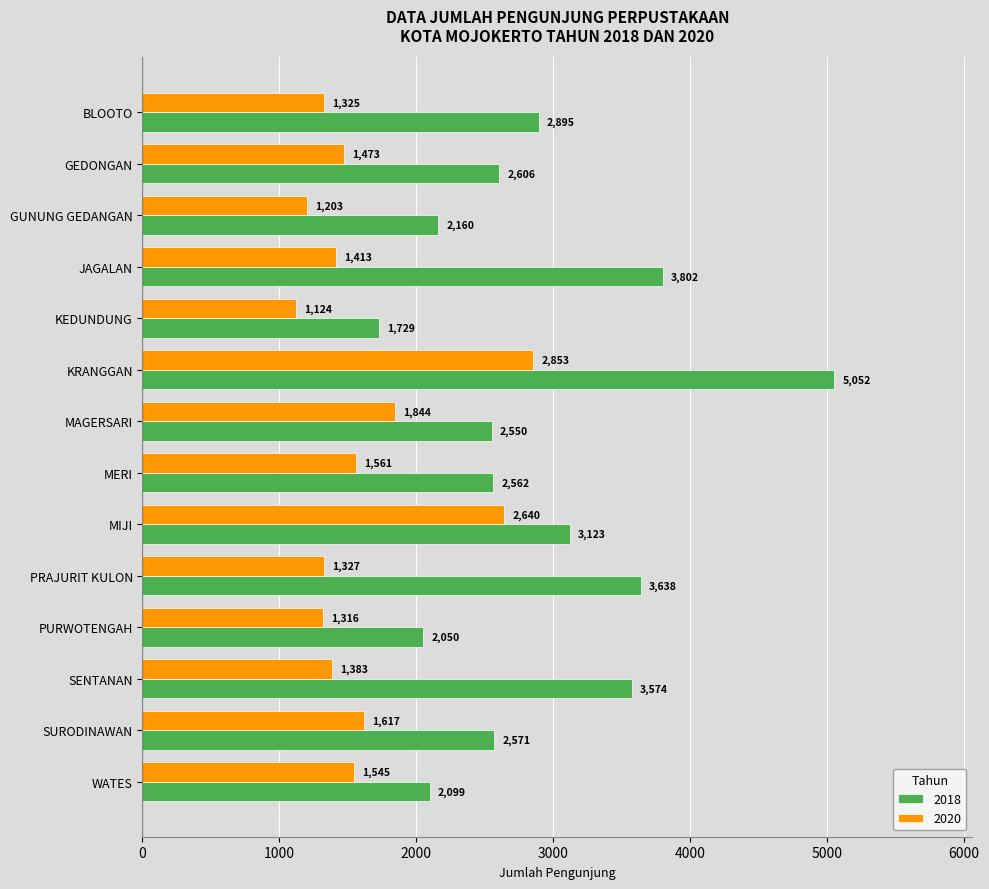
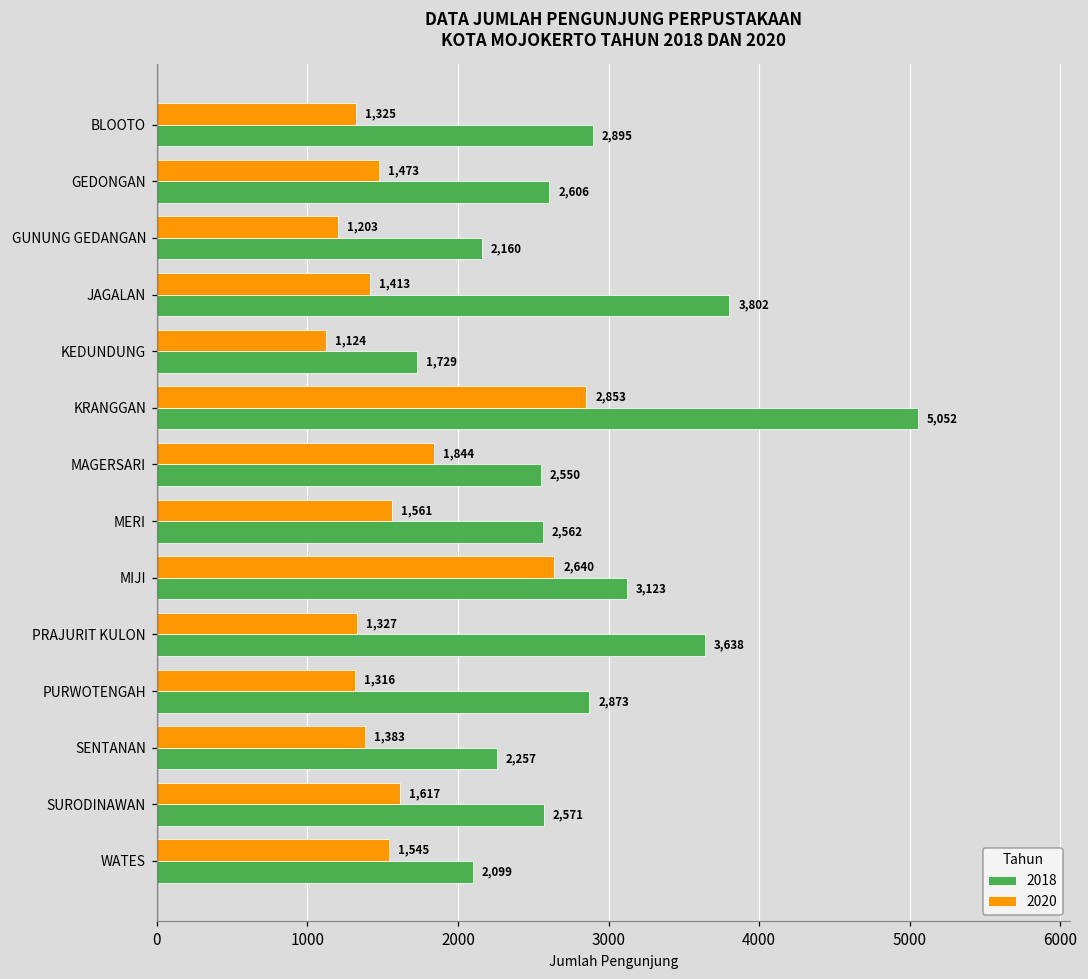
2018, PURWOTENGAH: 2,050 -> 2,873
2018, SENTANAN: 3,574 -> 2,257
